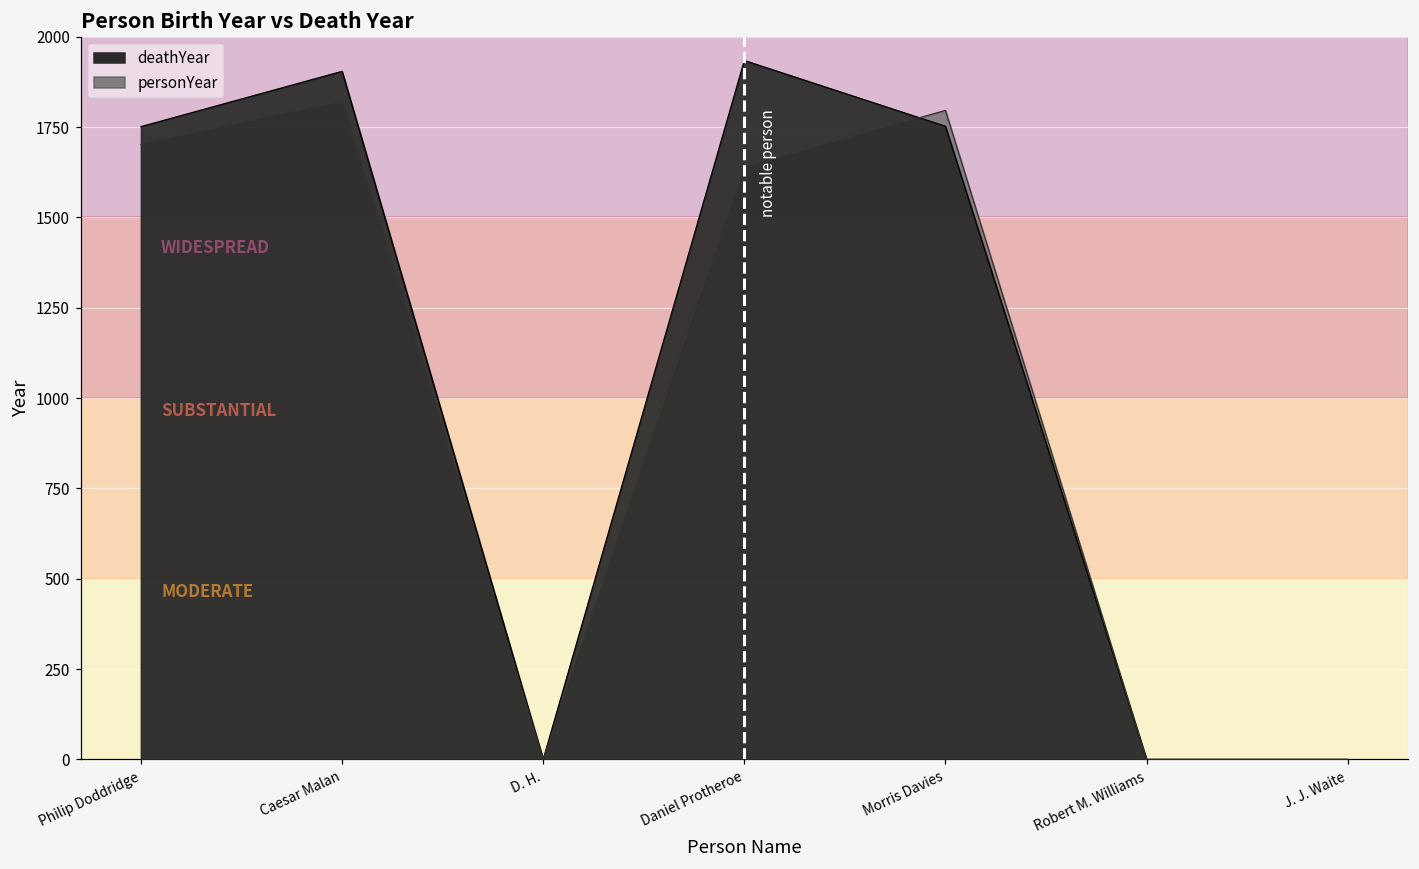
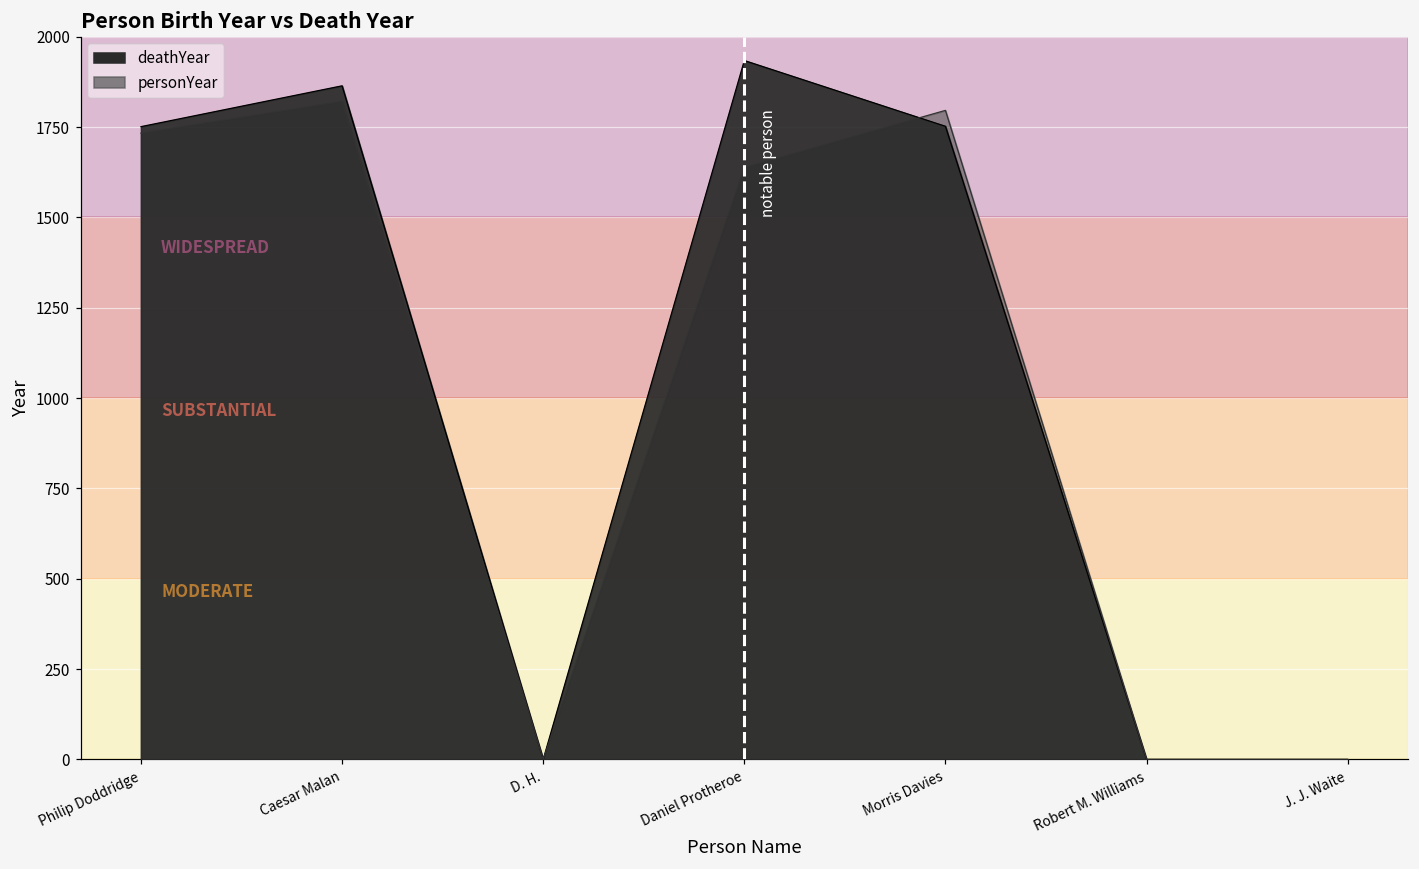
personYear, Philip Doddridge: 1700 -> 1730
deathYear, Caesar Malan: 1900 -> 1860
